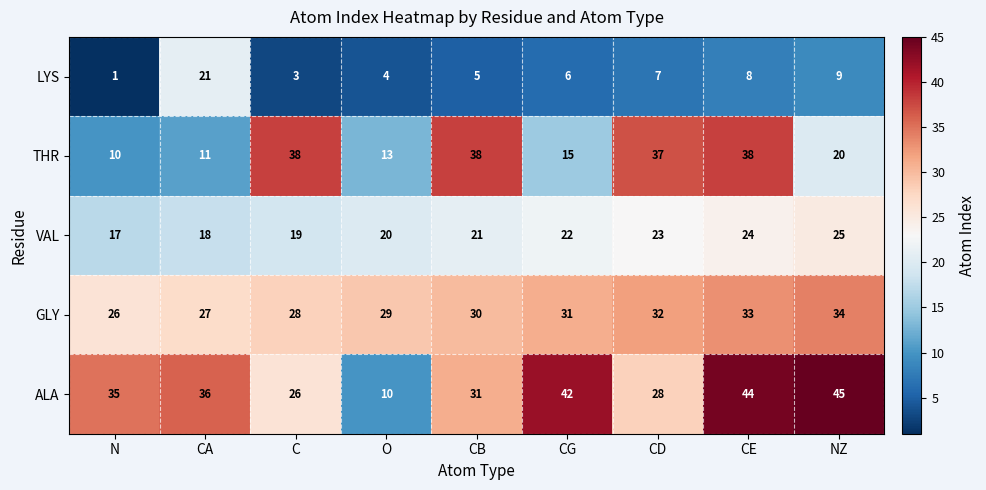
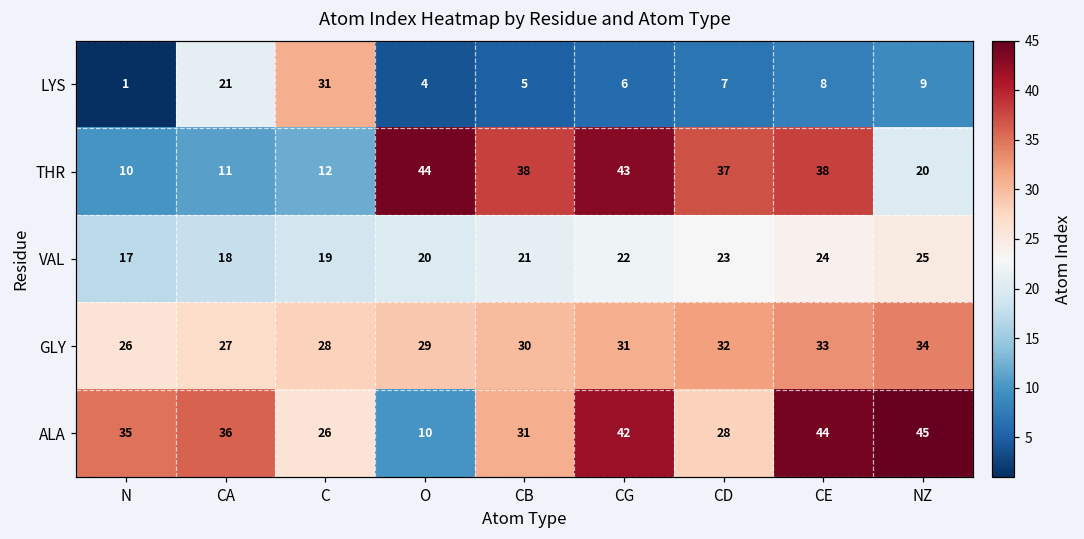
LYS, C: 3 -> 31
THR, C: 38 -> 12
THR, O: 13 -> 44
THR, CG: 15 -> 43
